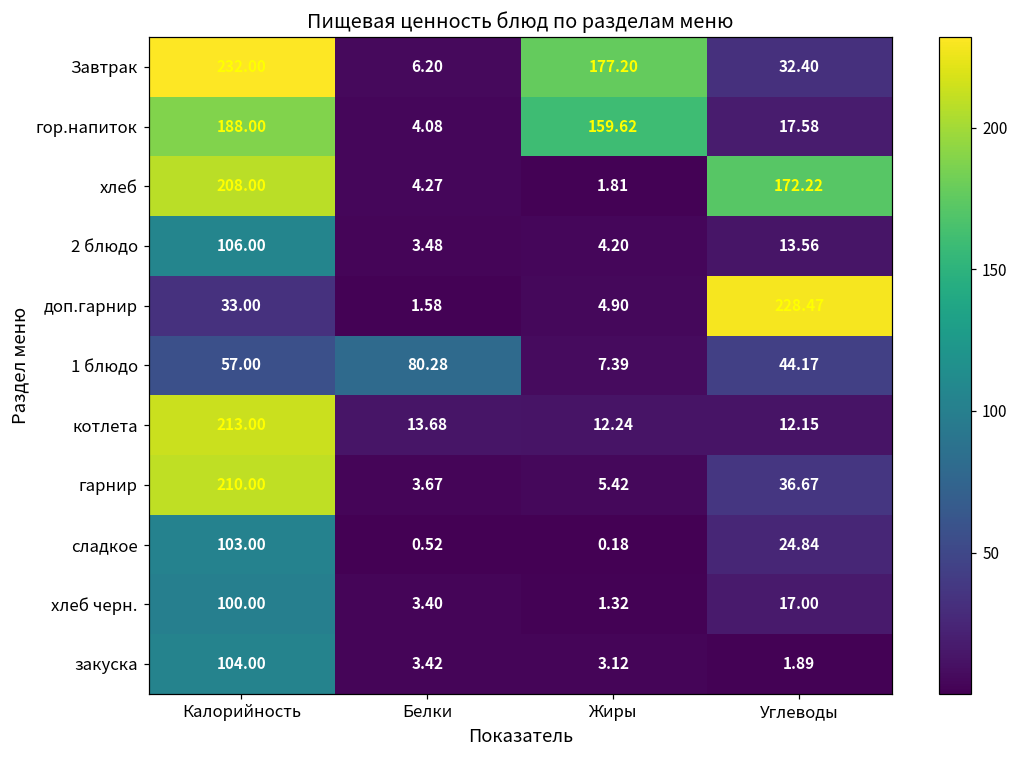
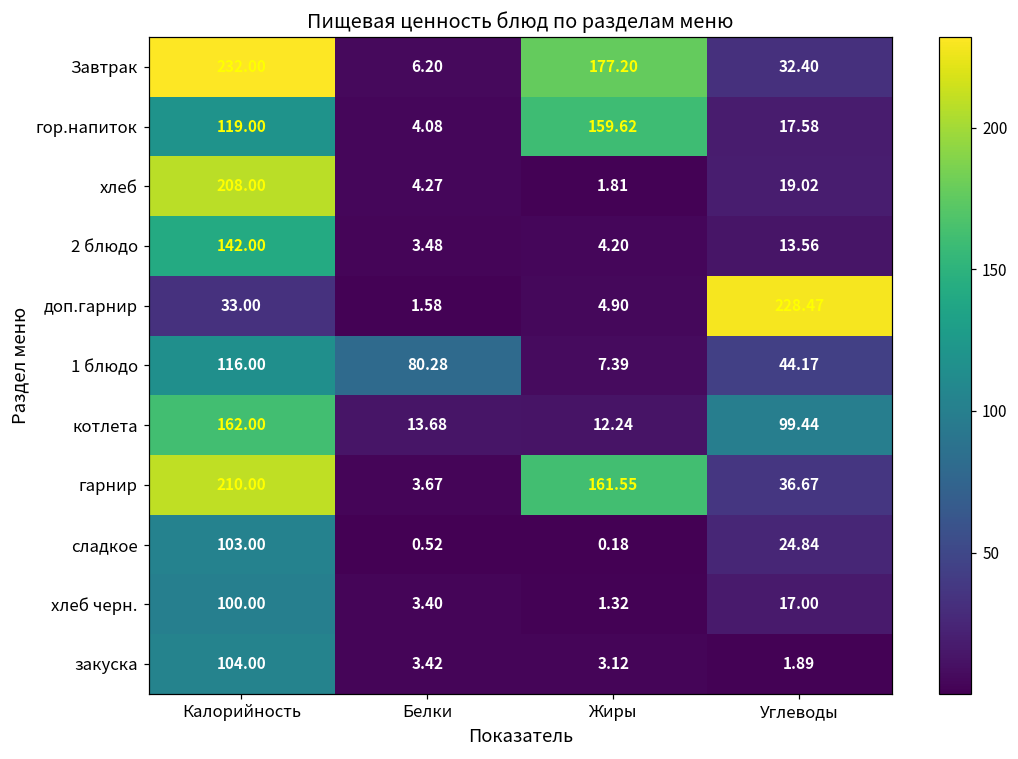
гор.напиток, Калорийность: 188.00 -> 119.00
хлеб, Углеводы: 172.22 -> 19.02
2 блюдо, Калорийность: 106.00 -> 142.00
1 блюдо, Калорийность: 57.00 -> 116.00
котлета, Калорийность: 213.00 -> 162.00
котлета, Углеводы: 12.15 -> 99.44
гарнир, Жиры: 5.42 -> 161.55
